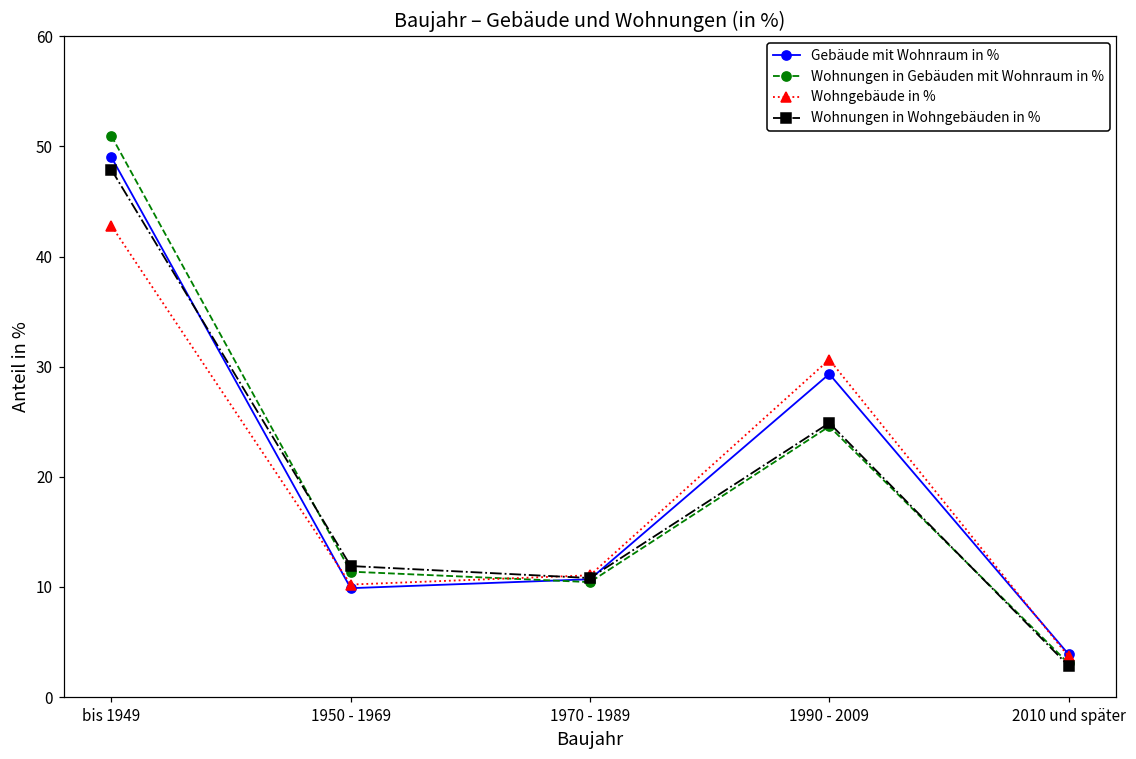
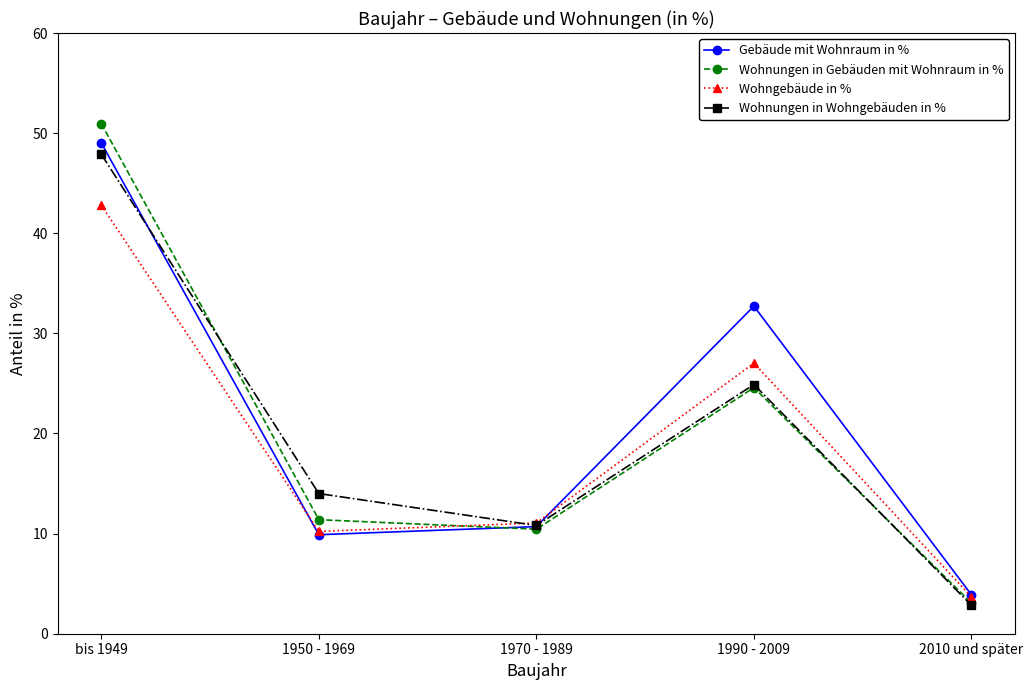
Wohnungen in Wohngebäuden in %, 1950 - 1969: 11.9 -> 14.0
Gebäude mit Wohnraum in %, 1990 - 2009: 29.3 -> 32.7
Wohngebäude in %, 1990 - 2009: 30.7 -> 27.0
